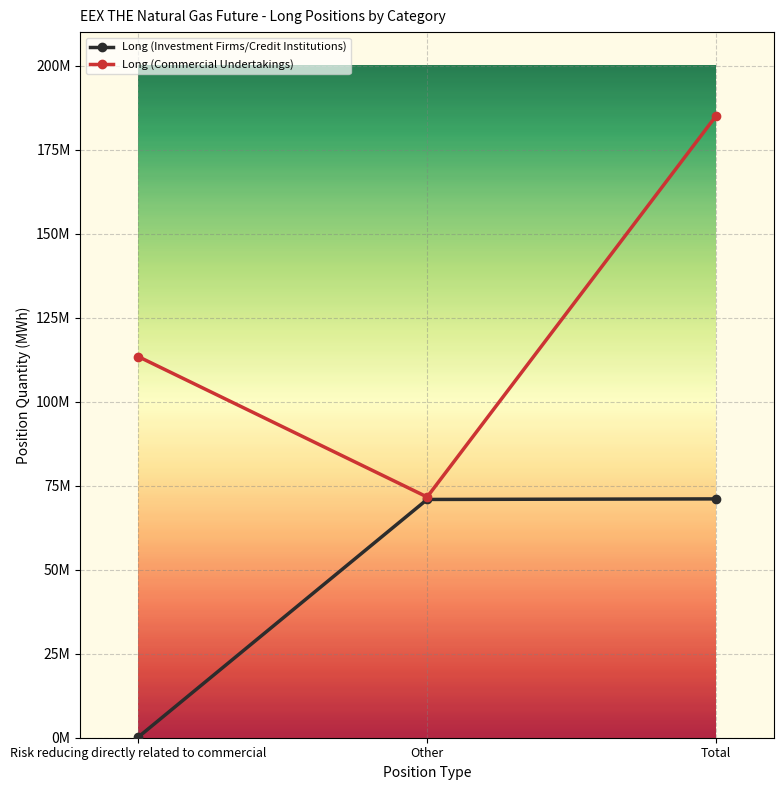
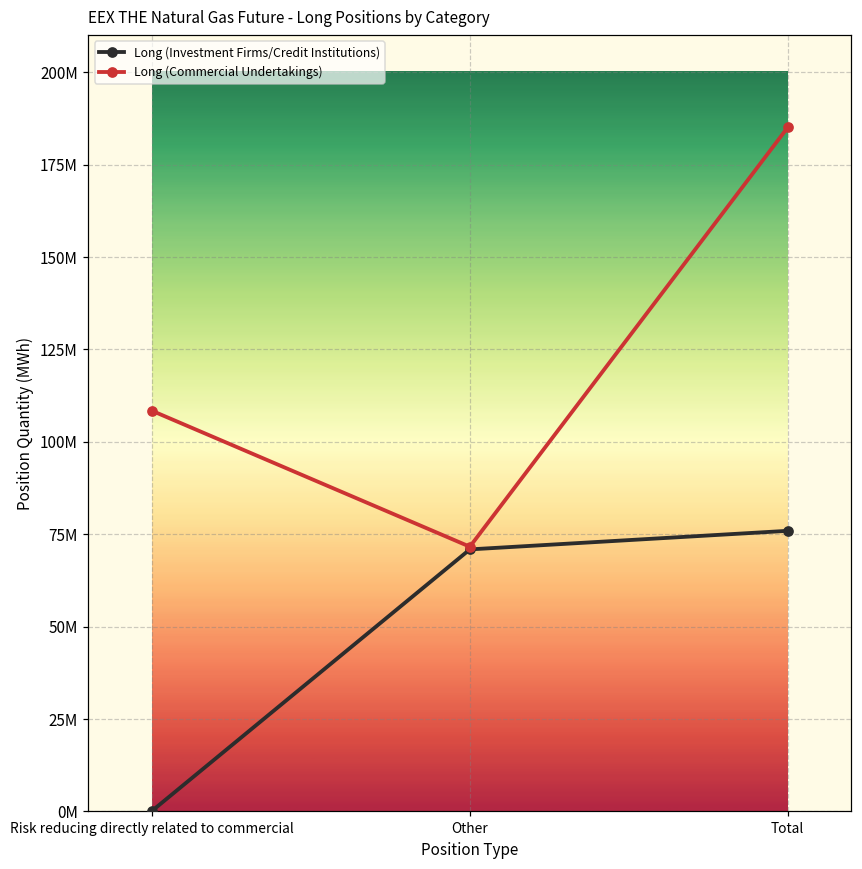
Long (Commercial Undertakings), Risk reducing directly related to commercial: 113000000 -> 108000000
Long (Investment Firms/Credit Institutions), Total: 71000000 -> 76000000
